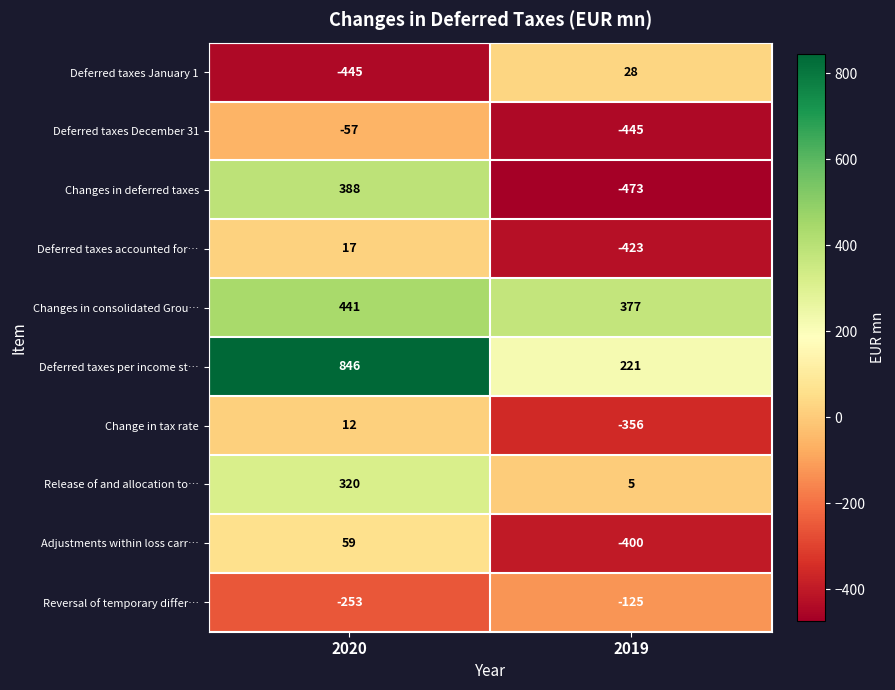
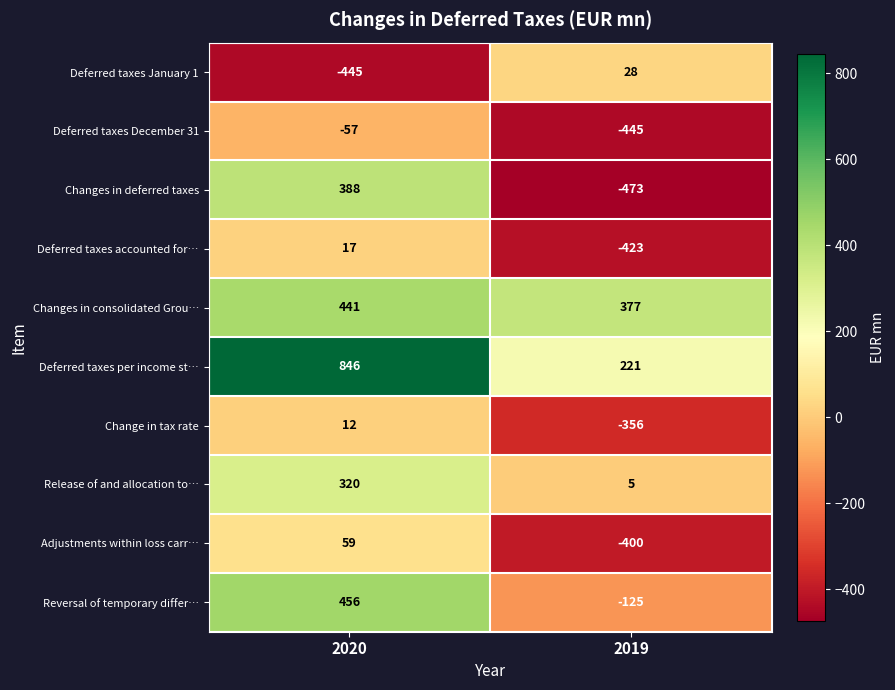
Reversal of temporary differ…, 2020: -253 -> 456
